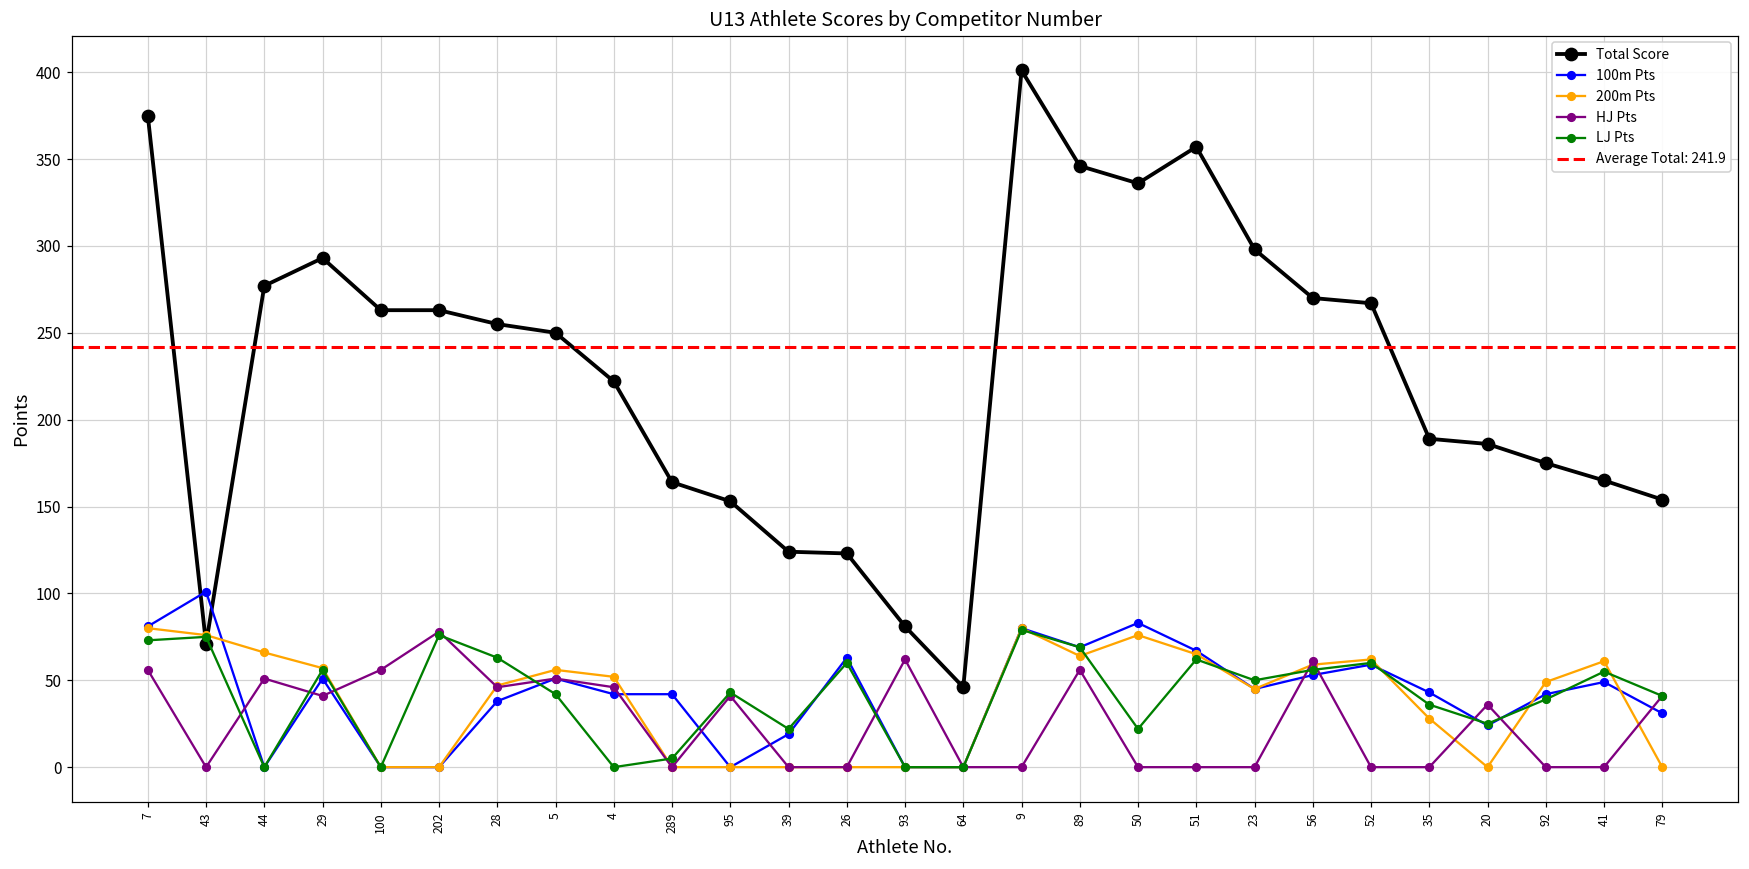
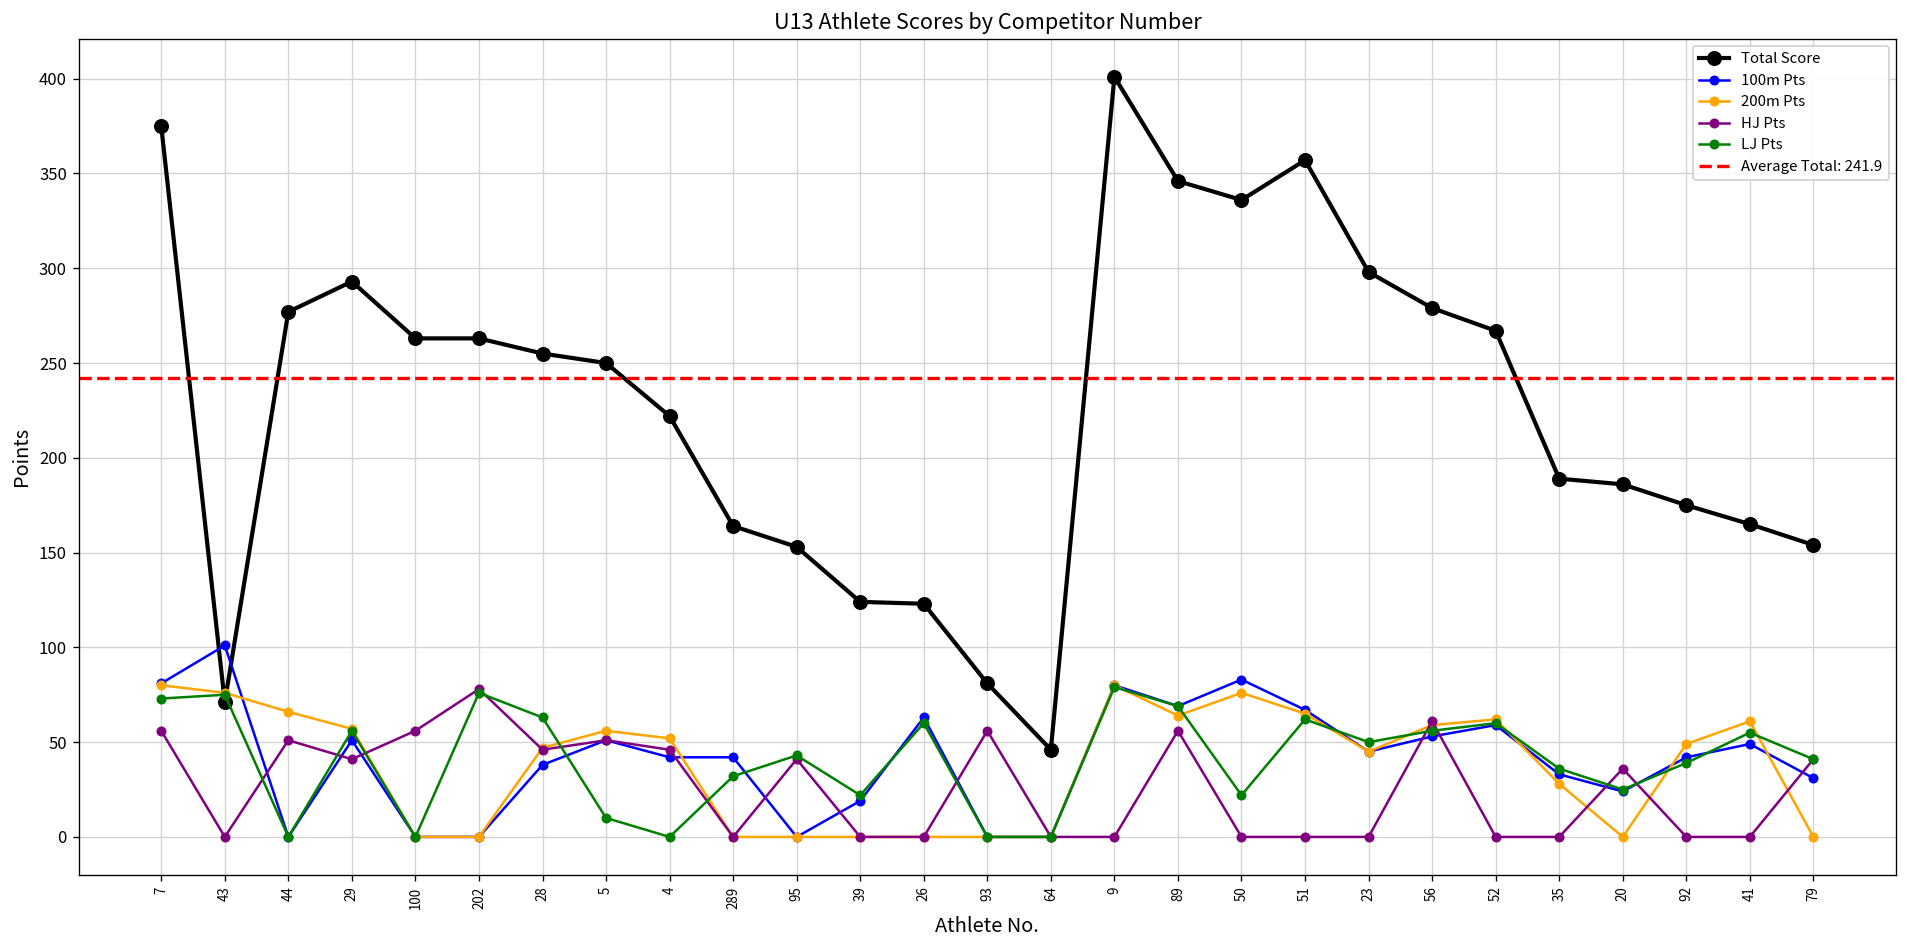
LJ Pts, 5: 42 -> 10
LJ Pts, 289: 5 -> 32
HJ Pts, 93: 62 -> 56
Total Score, 56: 270 -> 279
100m Pts, 35: 43 -> 33
